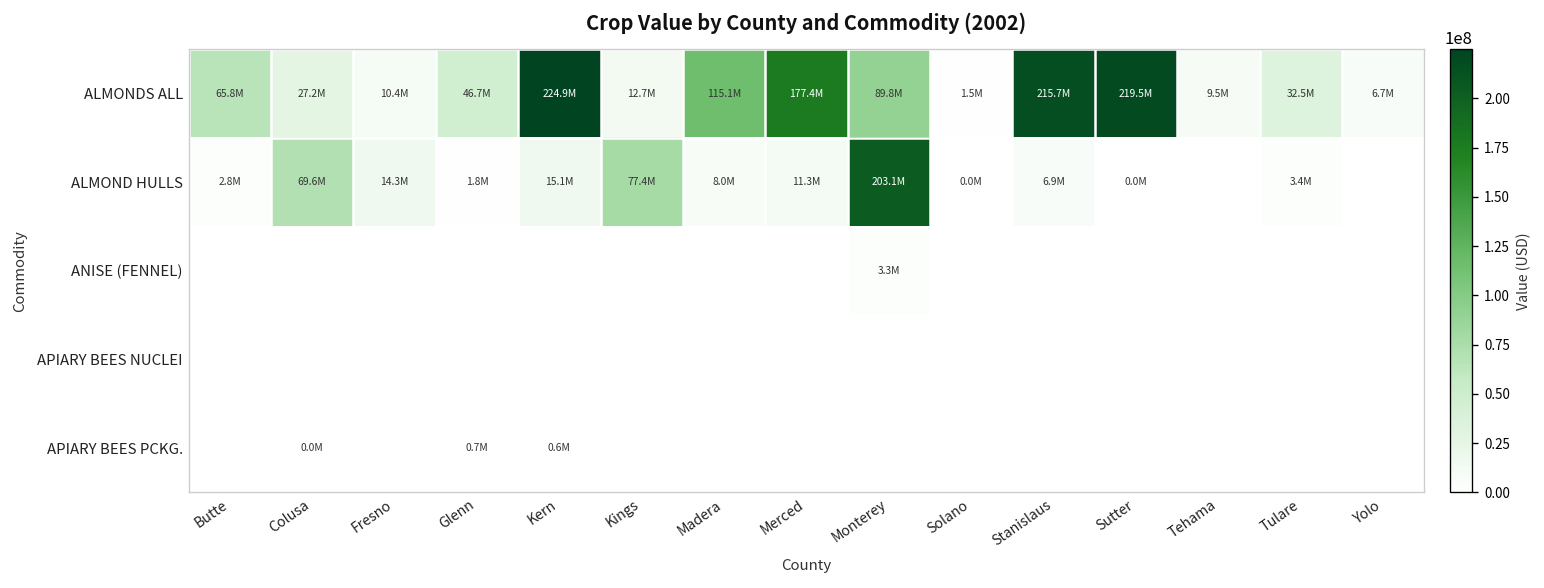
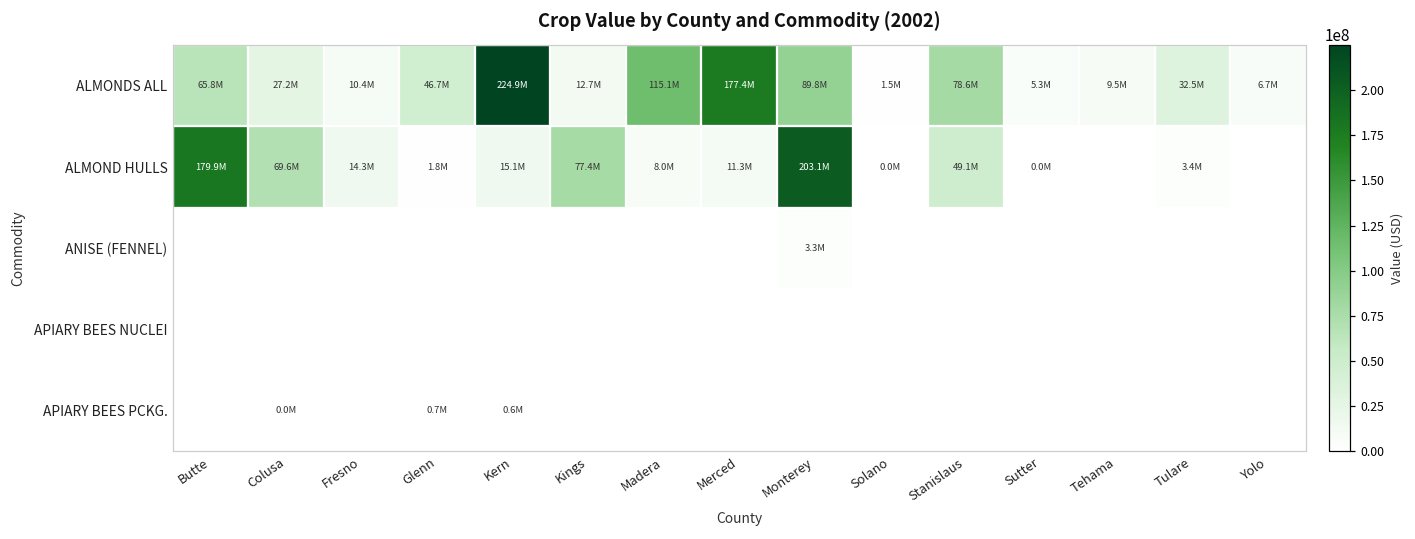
ALMONDS ALL, Stanislaus: 215.7M -> 78.6M
ALMONDS ALL, Sutter: 219.5M -> 5.3M
ALMOND HULLS, Butte: 2.8M -> 179.9M
ALMOND HULLS, Stanislaus: 6.9M -> 49.1M
